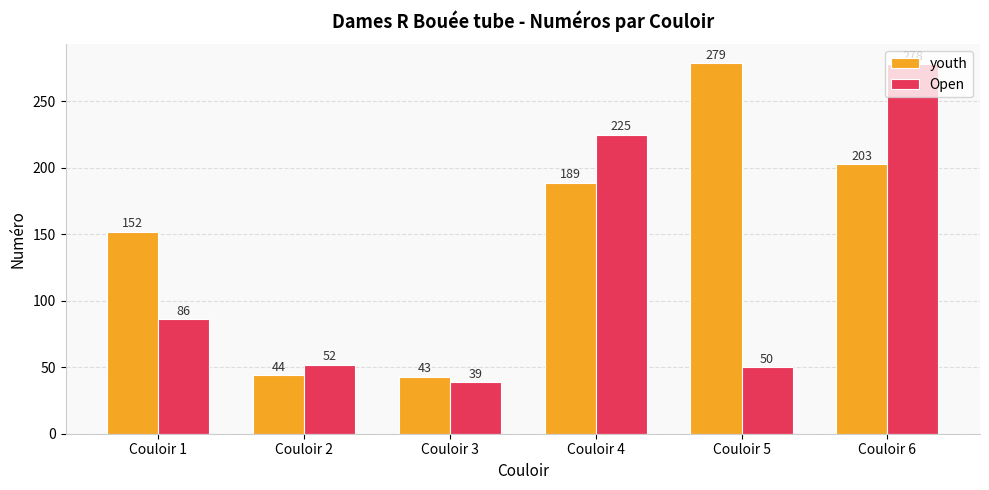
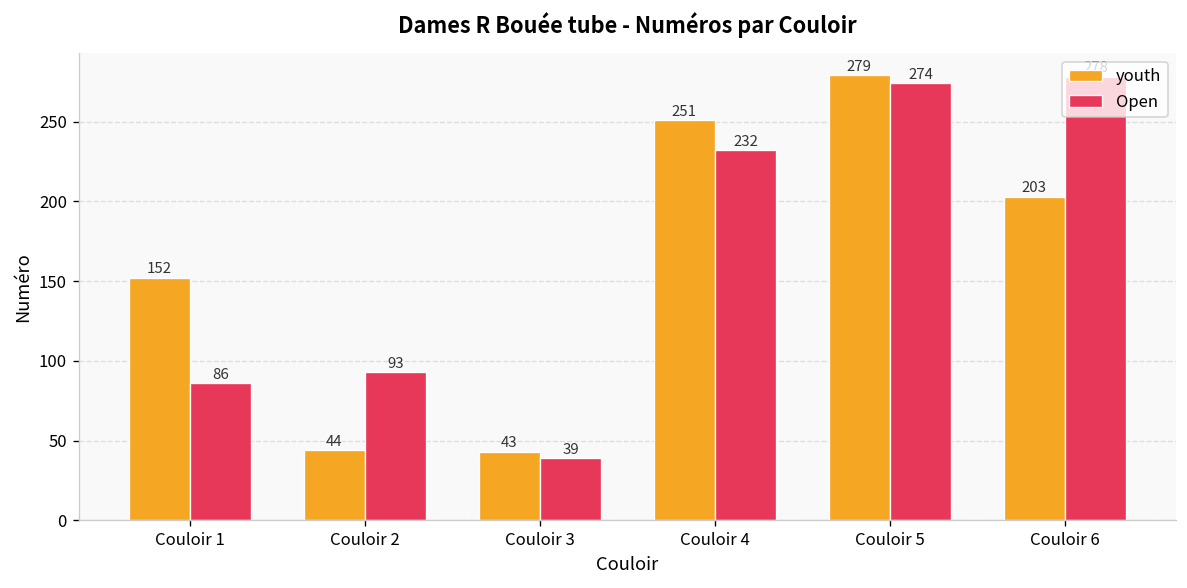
Open, Couloir 2: 52 -> 93
youth, Couloir 4: 189 -> 251
Open, Couloir 4: 225 -> 232
Open, Couloir 5: 50 -> 274
